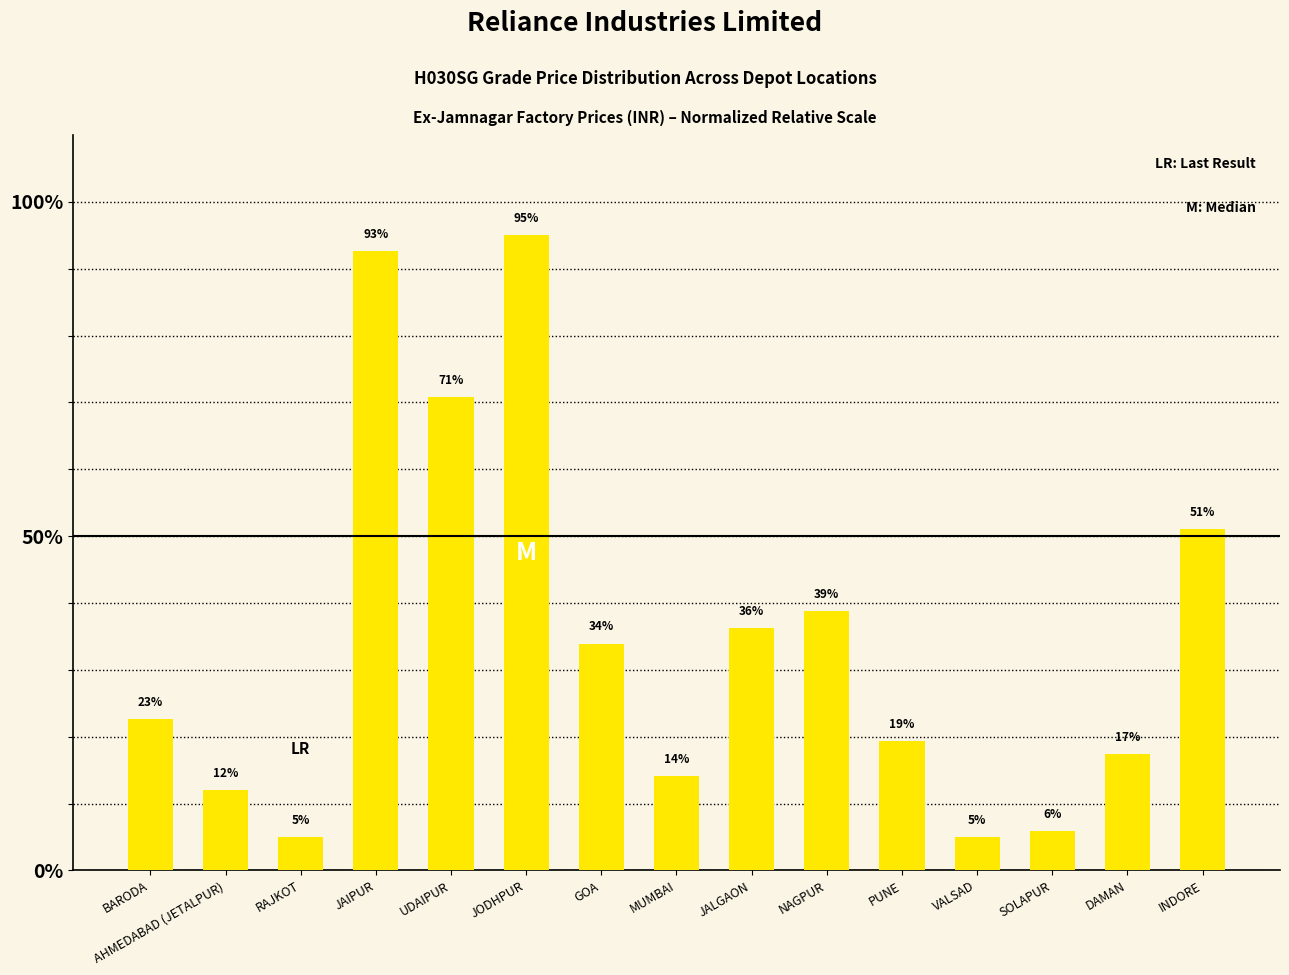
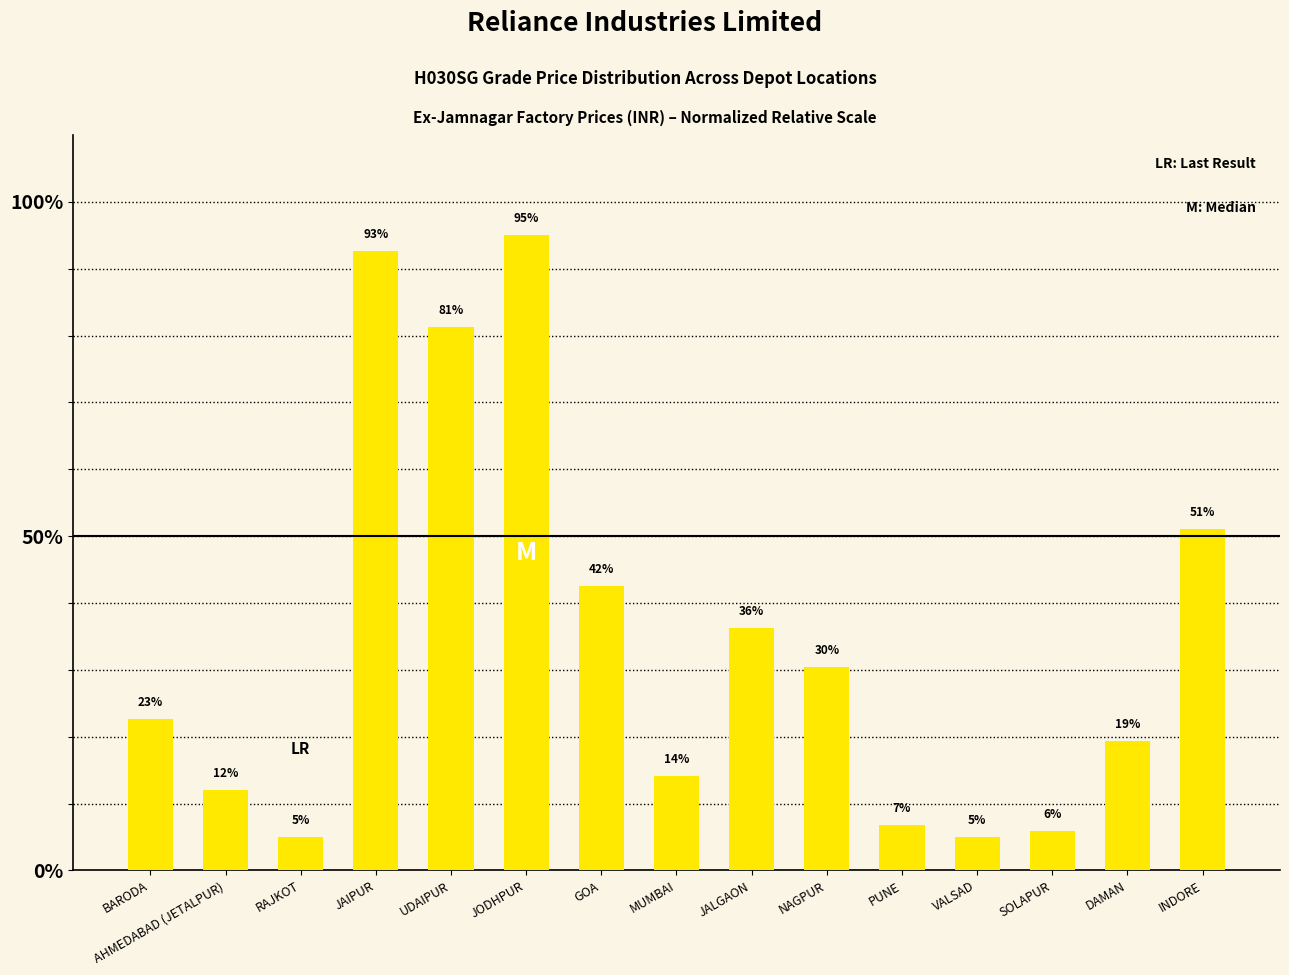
UDAIPUR: 71% -> 81%
GOA: 34% -> 42%
NAGPUR: 39% -> 30%
PUNE: 19% -> 7%
DAMAN: 17% -> 19%
